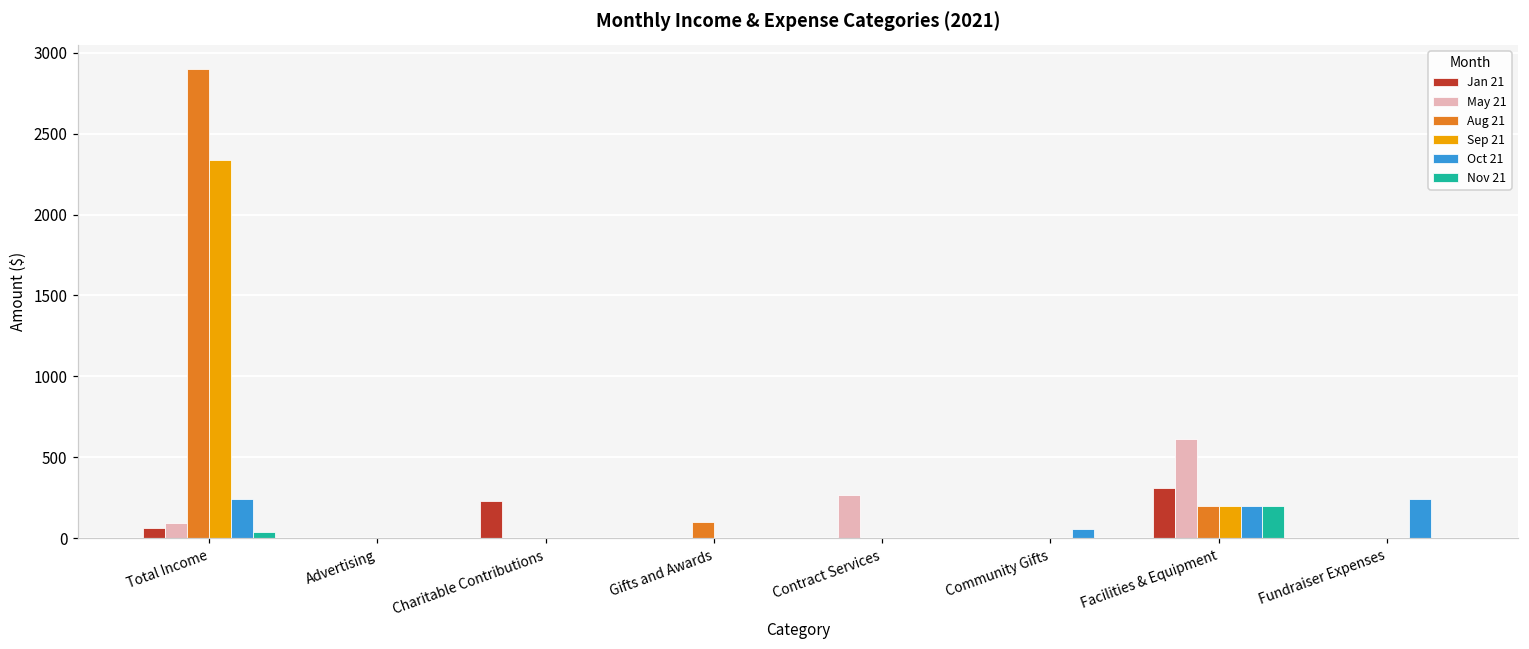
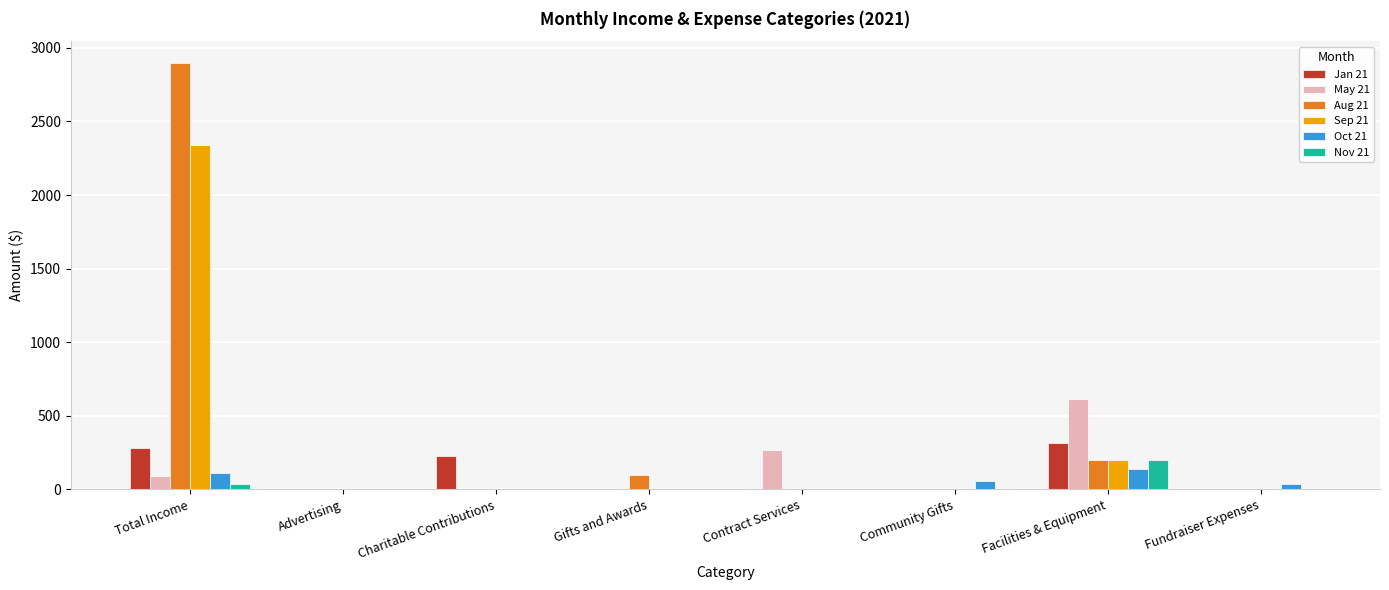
Jan 21, Total Income: 70 -> 280
Oct 21, Total Income: 240 -> 110
Oct 21, Facilities & Equipment: 200 -> 140
Oct 21, Fundraiser Expenses: 240 -> 40
